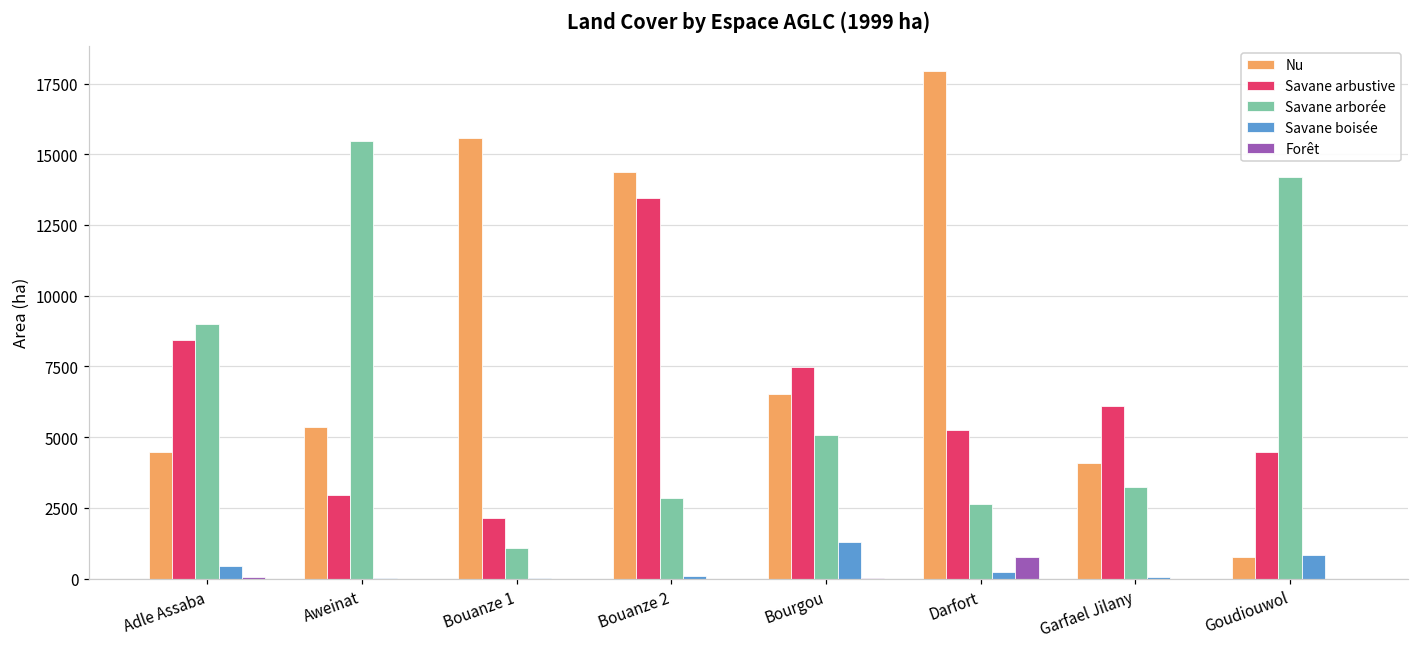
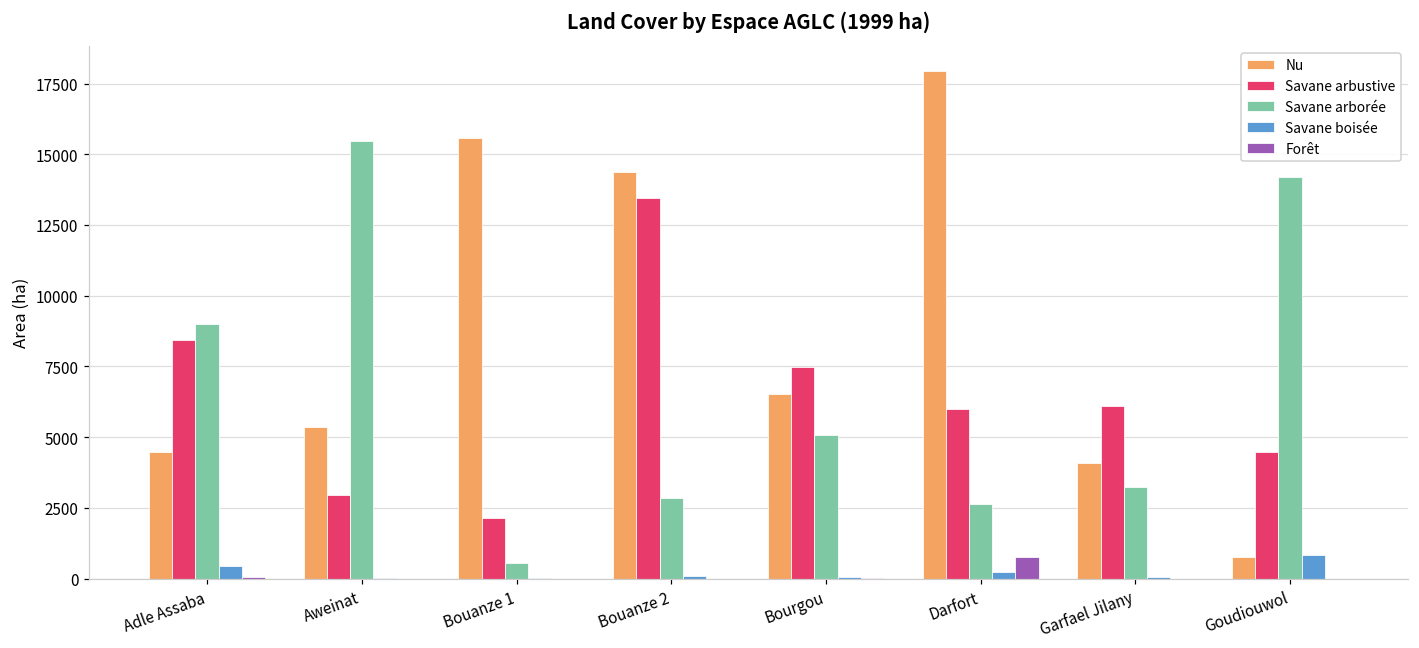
Savane arborée, Bouanze 1: 1100 -> 600
Savane boisée, Bourgou: 1300 -> 0
Savane arbustive, Darfort: 5300 -> 6000
